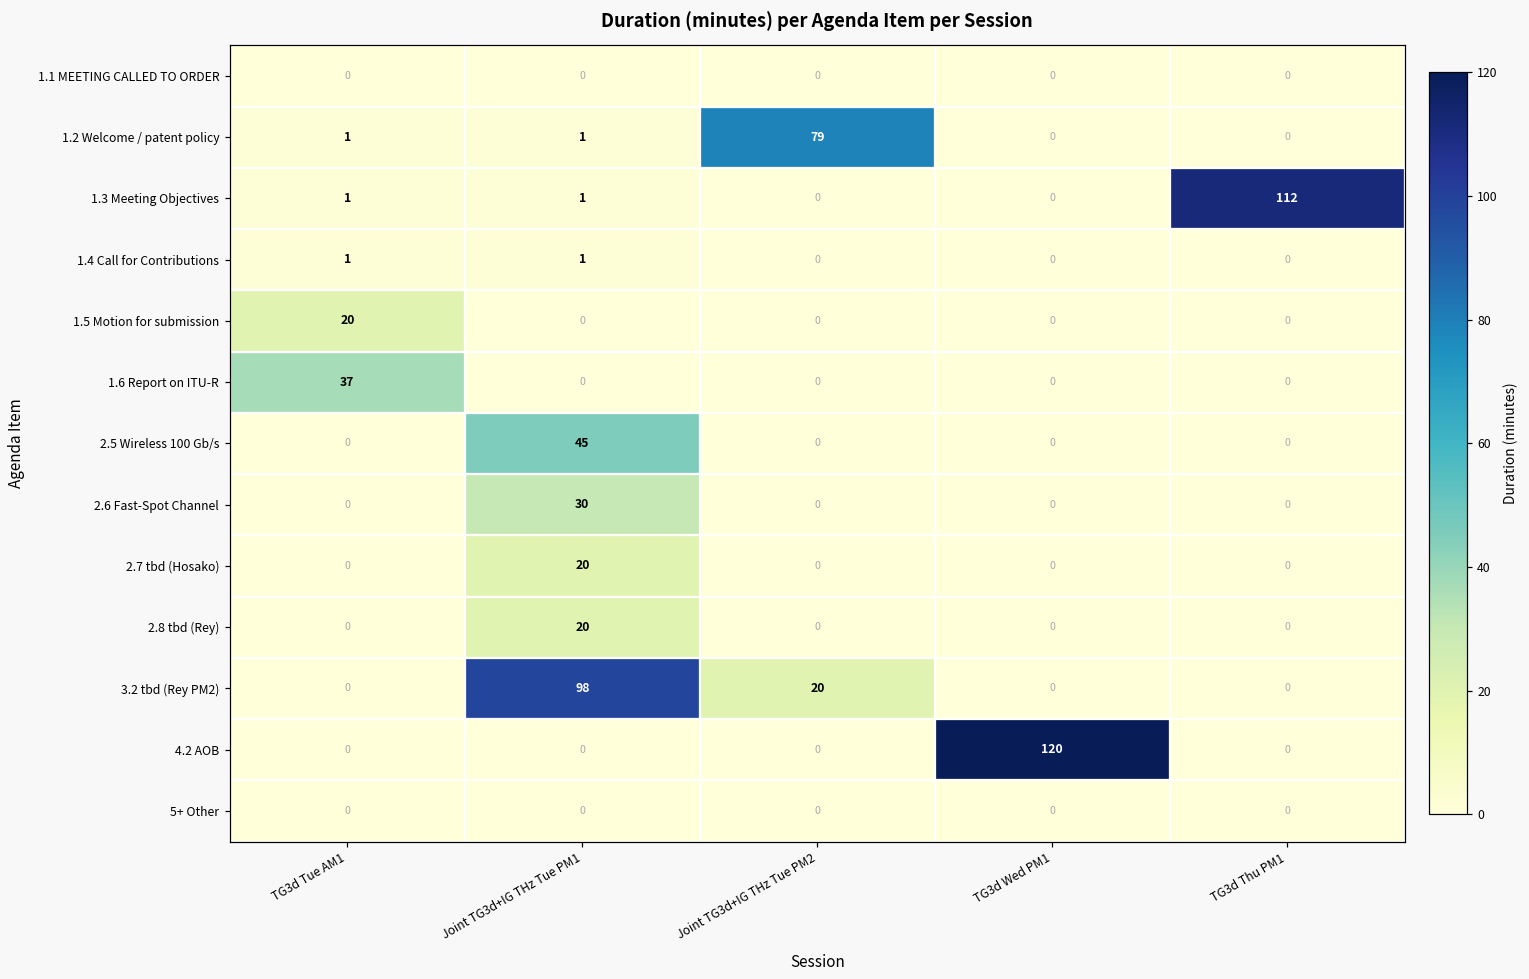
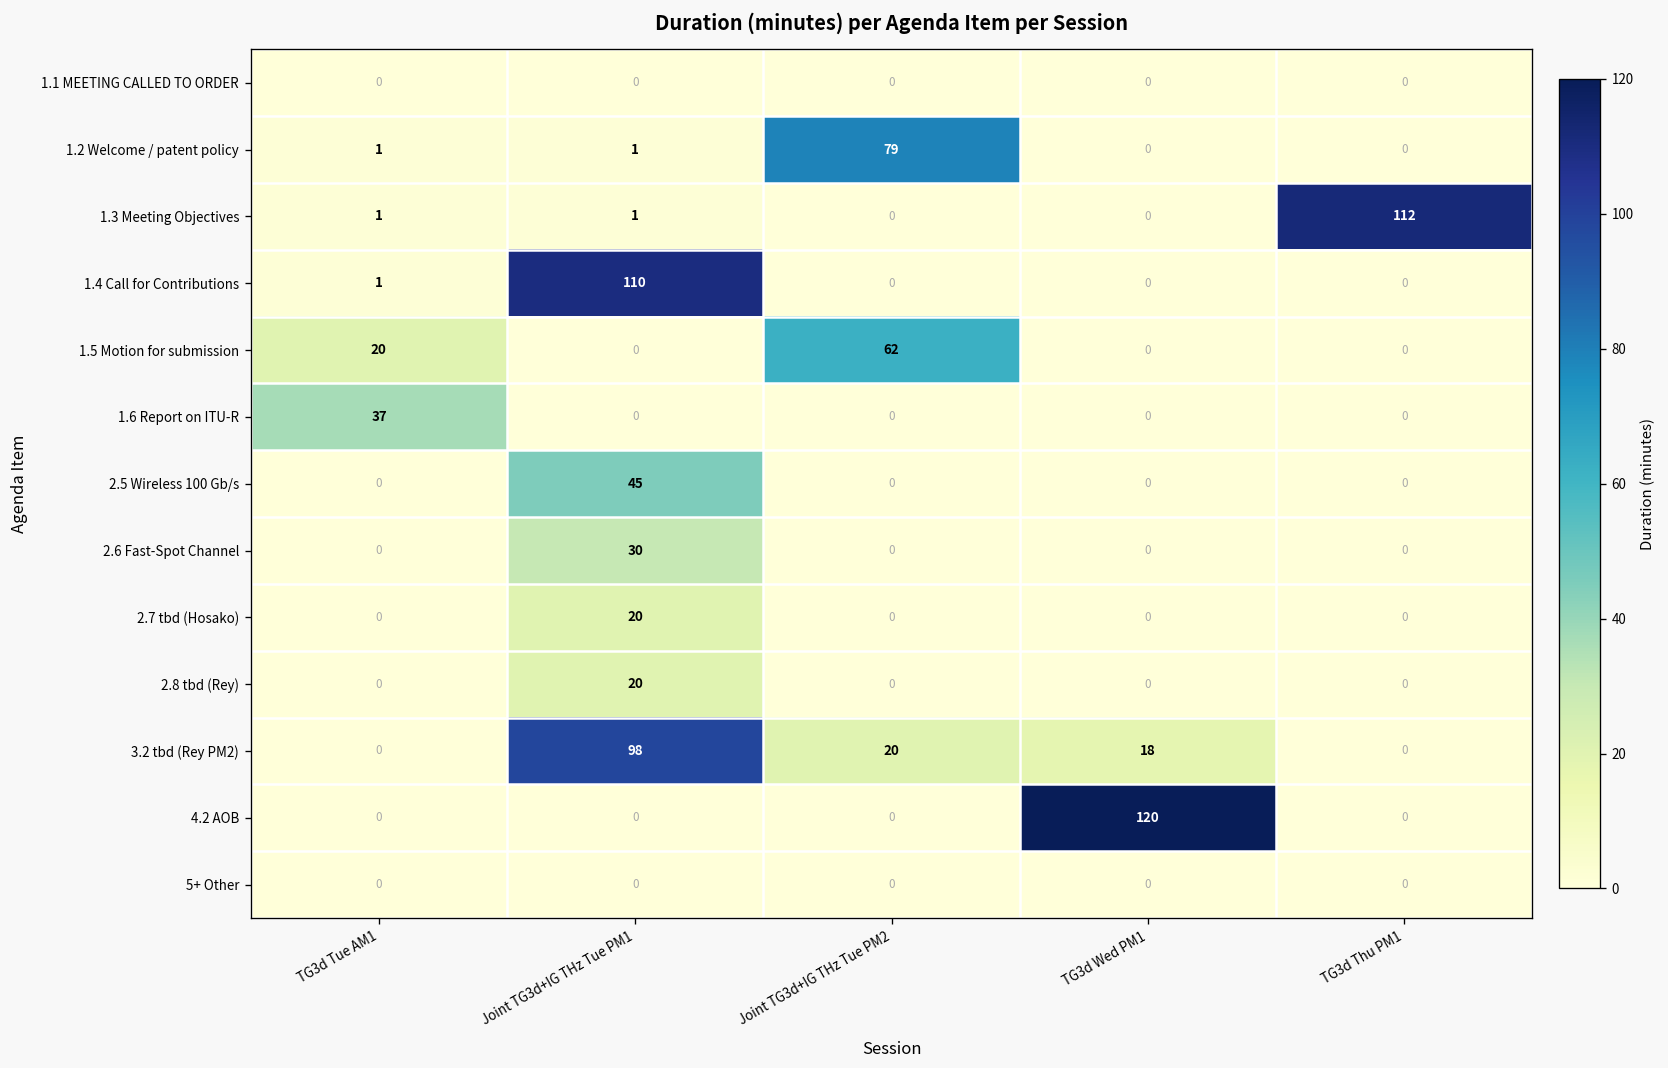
1.4 Call for Contributions, Joint TG3d+IG THz Tue PM1: 1 -> 110
1.5 Motion for submission, Joint TG3d+IG THz Tue PM2: 0 -> 62
3.2 tbd (Rey PM2), TG3d Wed PM1: 0 -> 18
